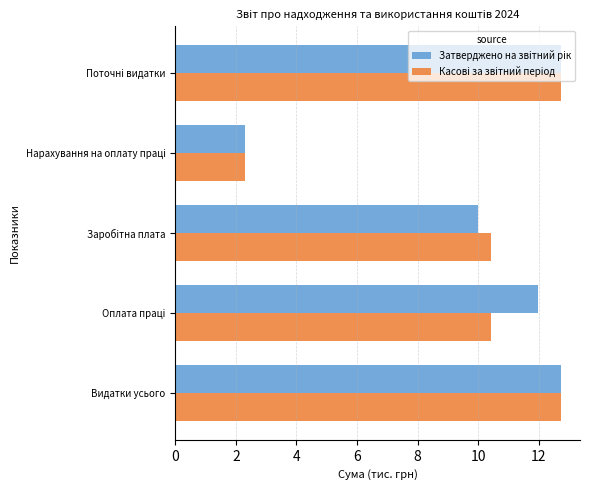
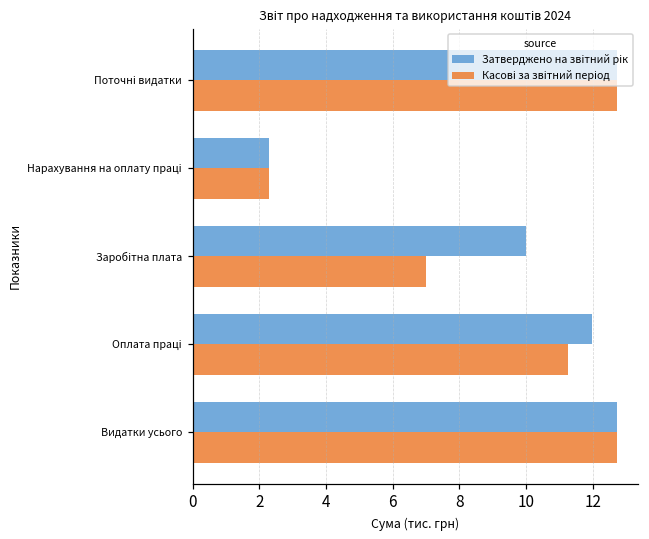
Касові за звітний період, Заробітна плата: 10.4 -> 7.0
Касові за звітний період, Оплата праці: 10.4 -> 11.2
